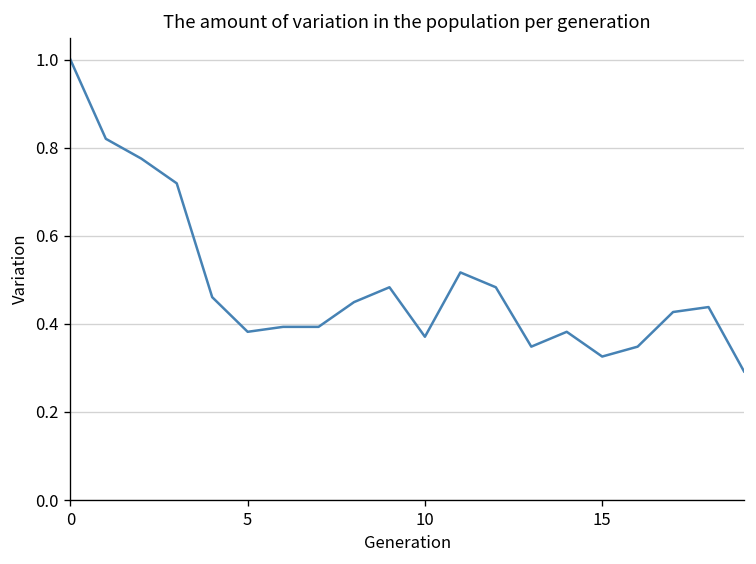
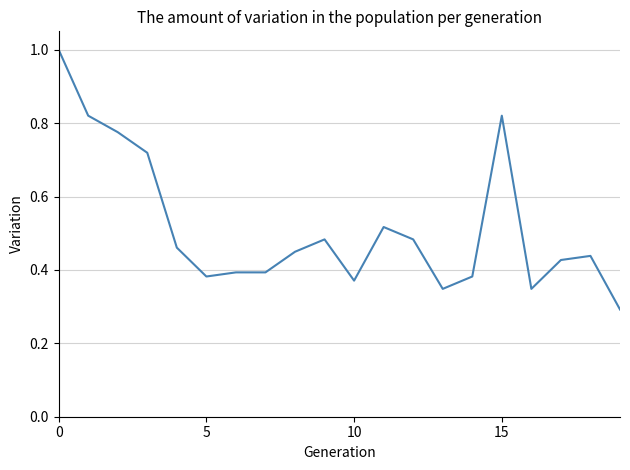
15: 0.33 -> 0.82
